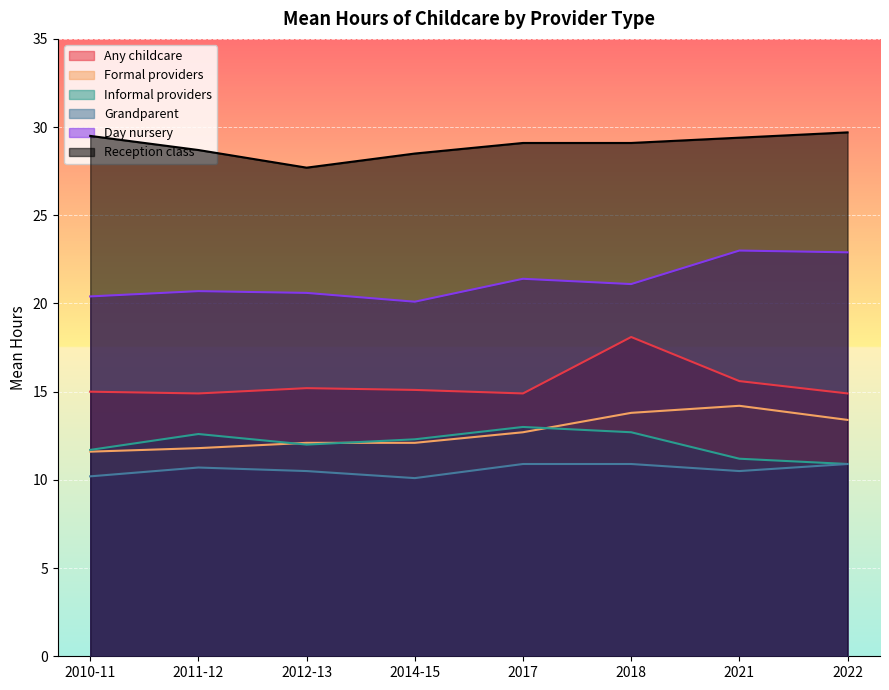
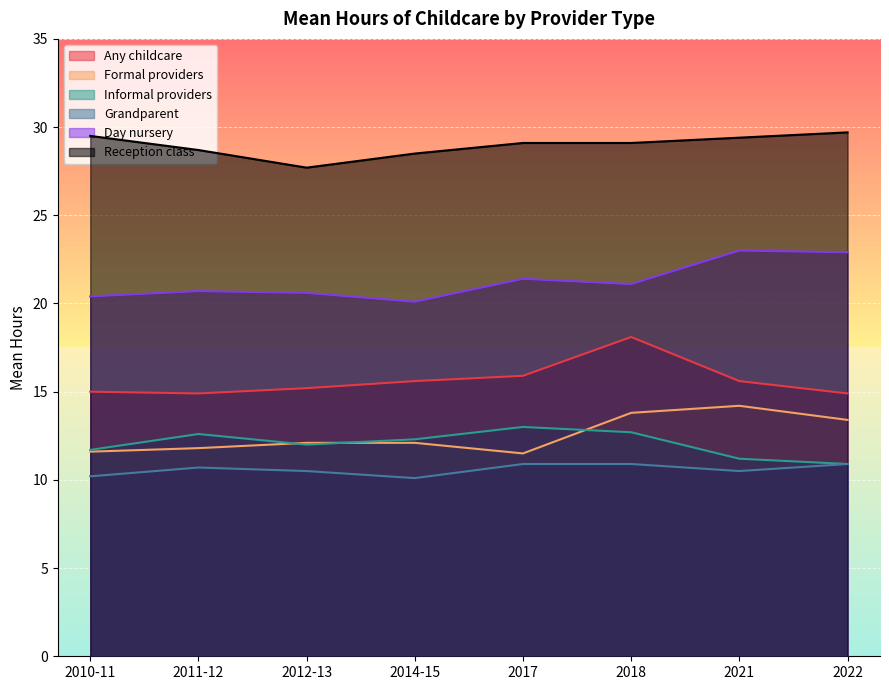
Any childcare, 2014-15: 15.1 -> 15.6
Any childcare, 2017: 14.9 -> 15.9
Formal providers, 2017: 12.7 -> 11.5
